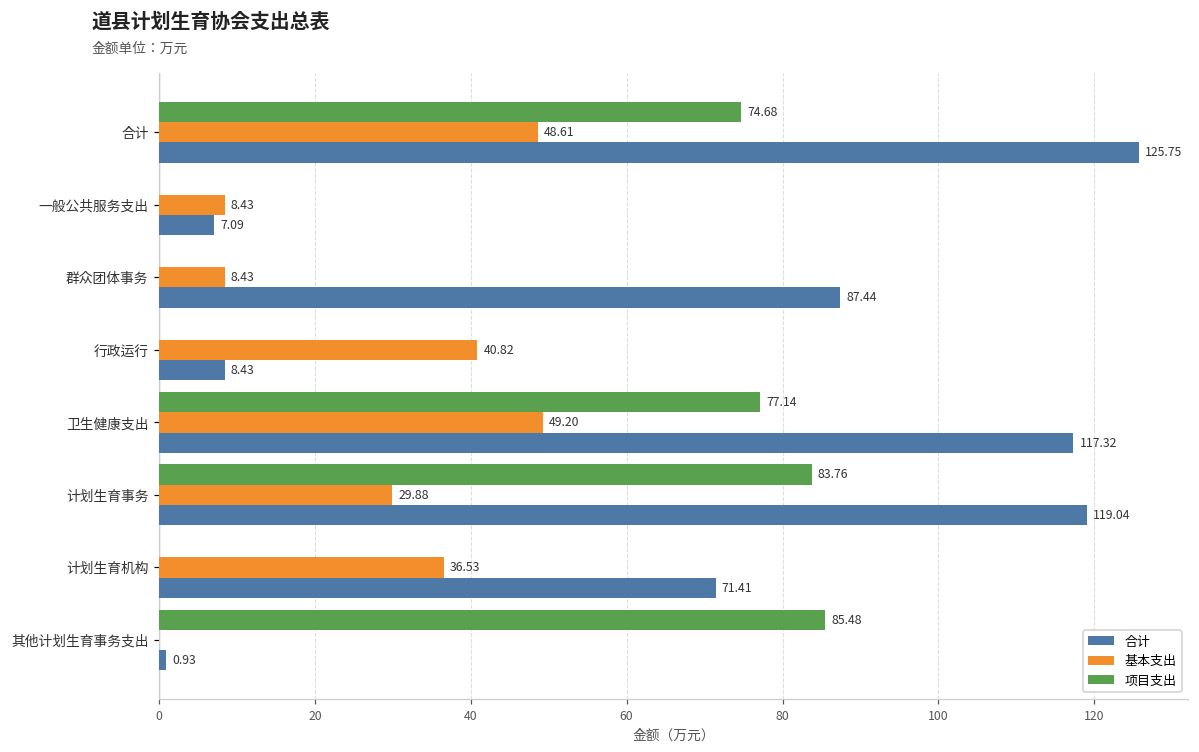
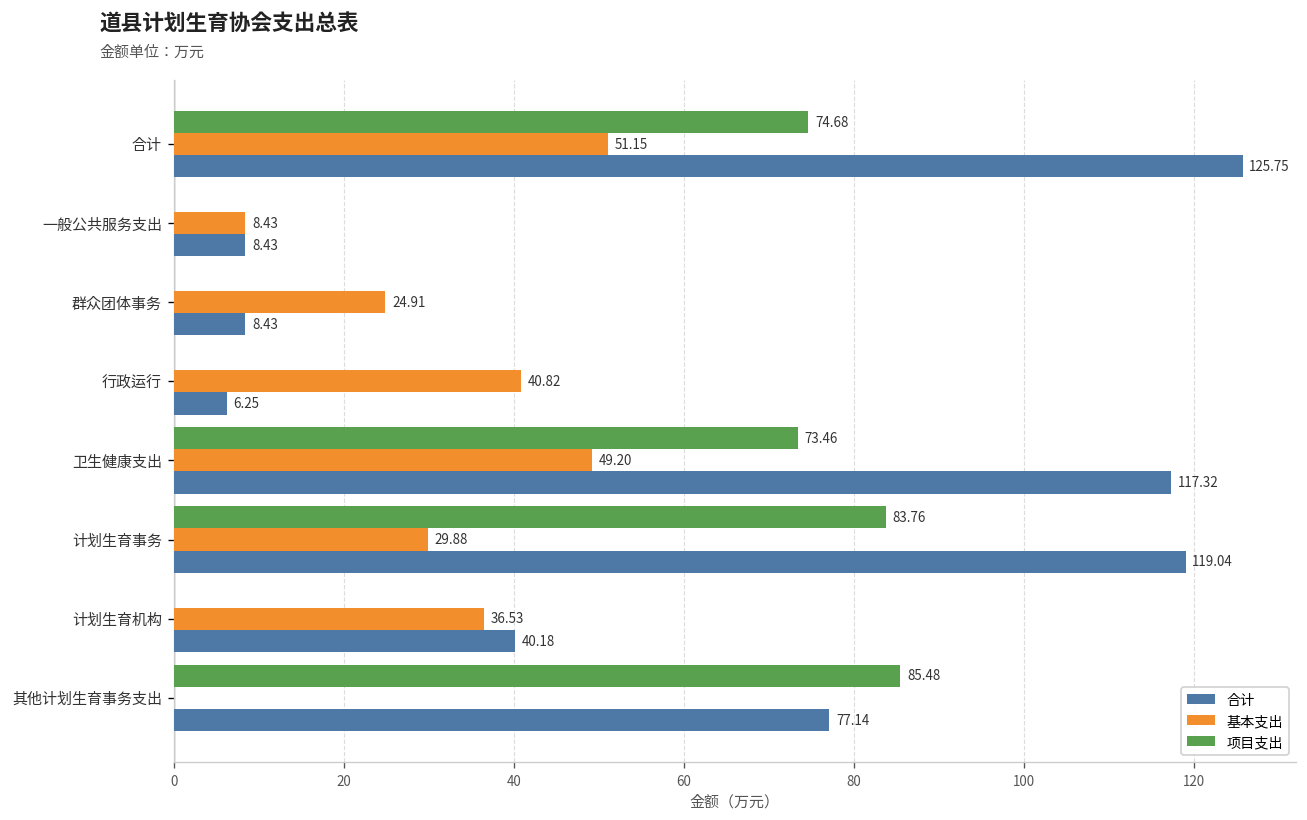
基本支出, 合计: 48.61 -> 51.15
合计, 一般公共服务支出: 7.09 -> 8.43
基本支出, 群众团体事务: 8.43 -> 24.91
合计, 群众团体事务: 87.44 -> 8.43
合计, 行政运行: 8.43 -> 6.25
项目支出, 卫生健康支出: 77.14 -> 73.46
合计, 计划生育机构: 71.41 -> 40.18
合计, 其他计划生育事务支出: 0.93 -> 77.14
